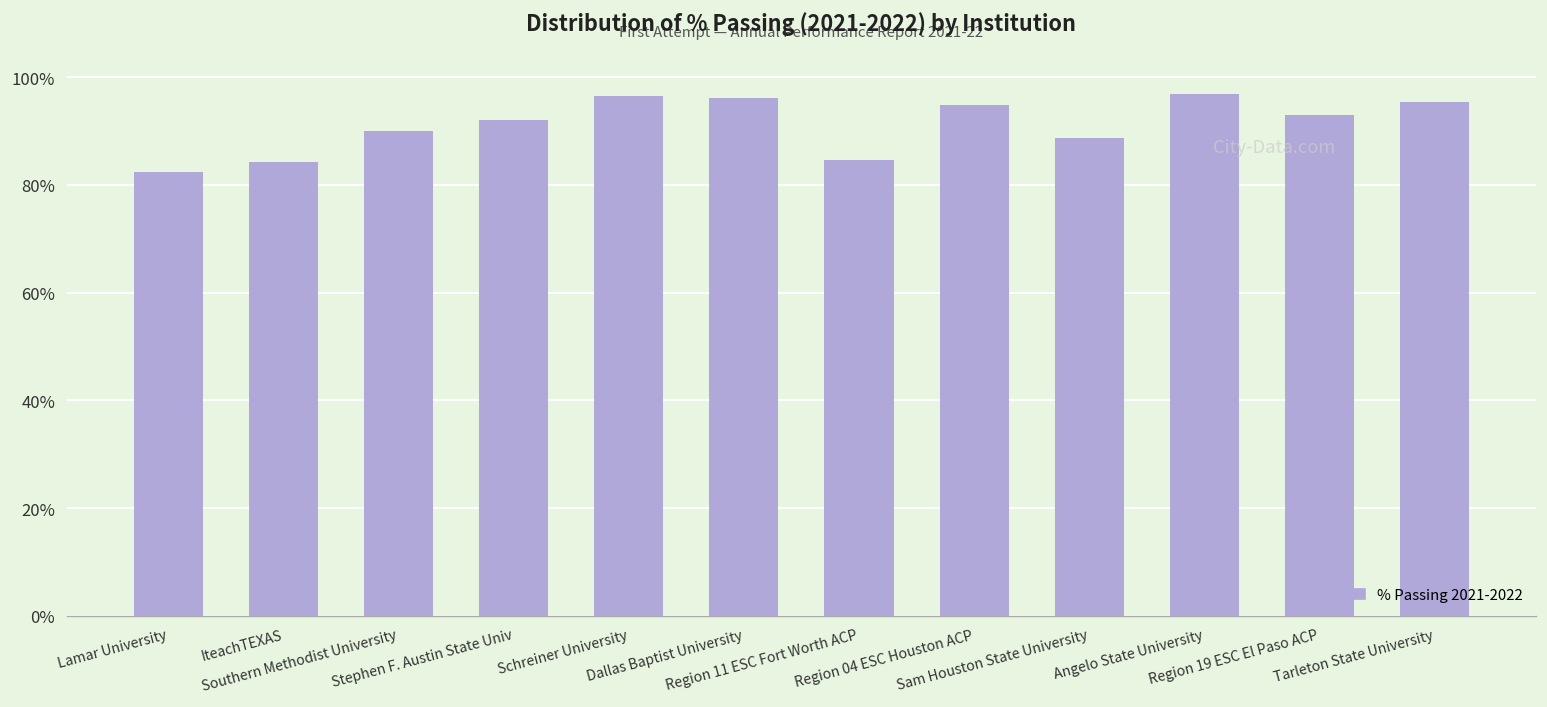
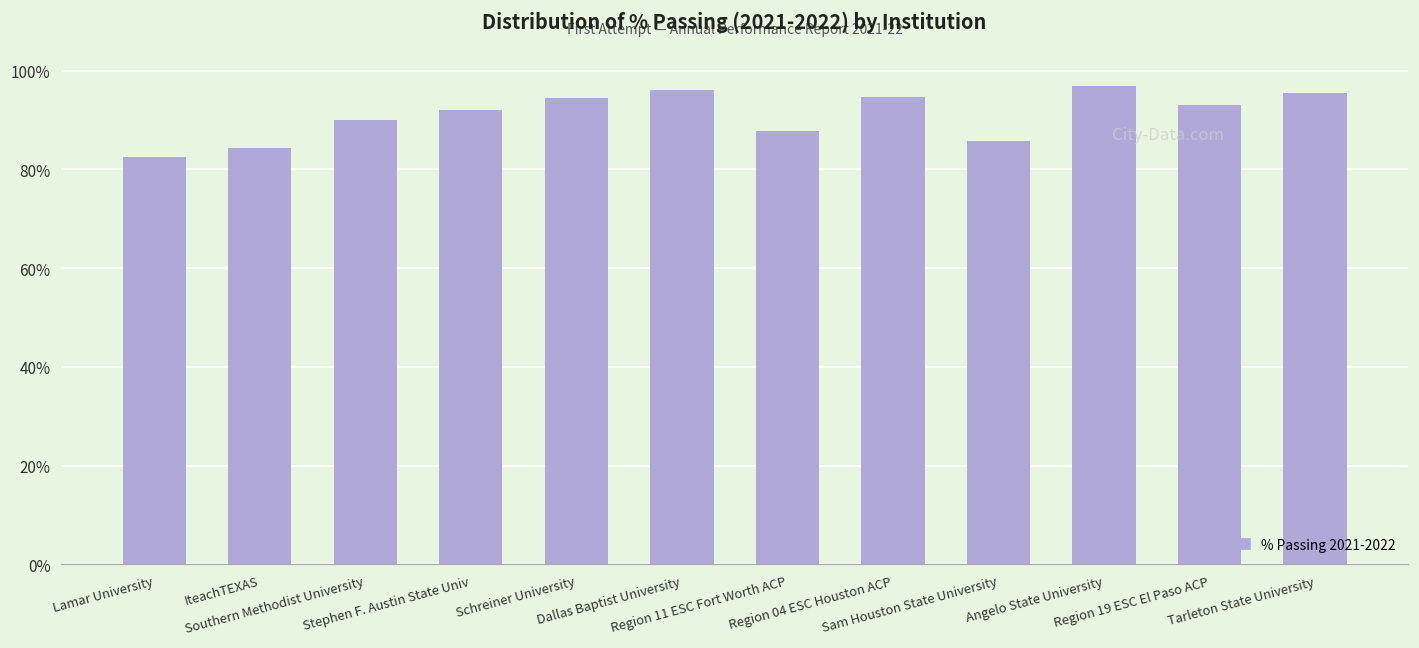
Schreiner University: 96% -> 94%
Region 11 ESC Fort Worth ACP: 85% -> 88%
Sam Houston State University: 89% -> 86%
